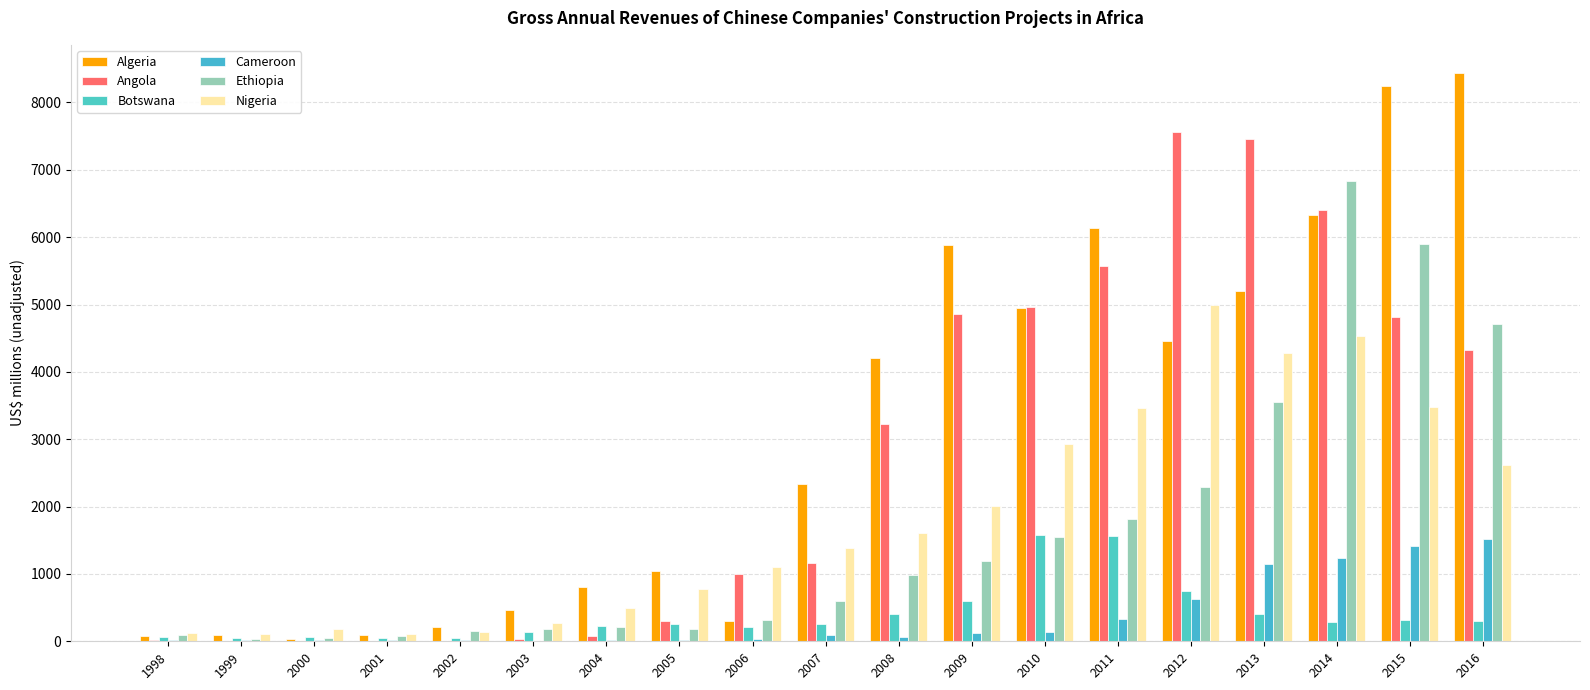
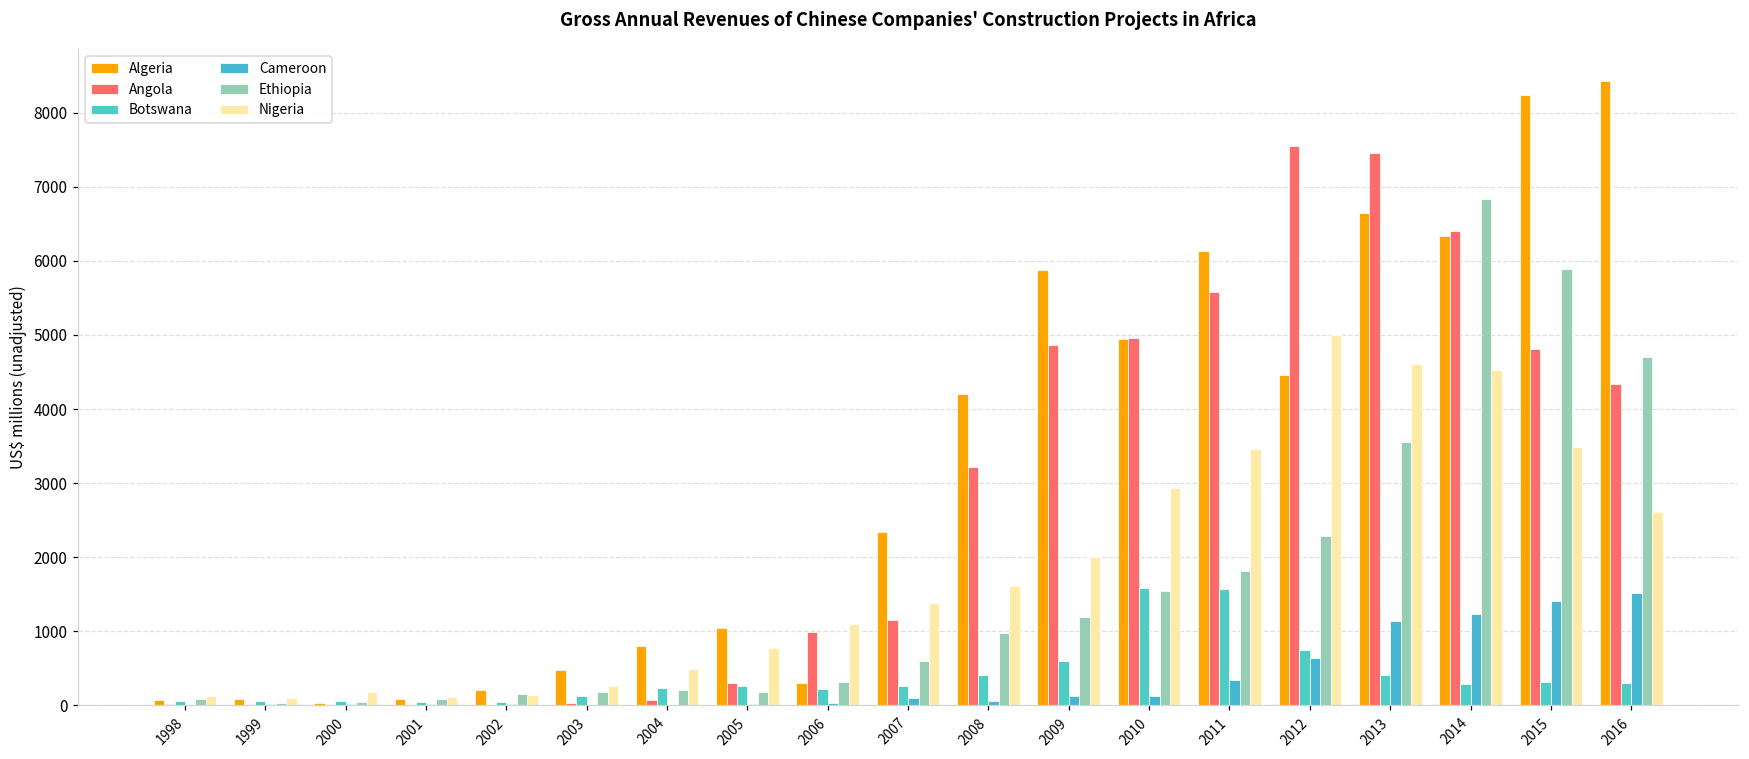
Algeria, 2013: 5200 -> 6700
Nigeria, 2013: 4300 -> 4600
